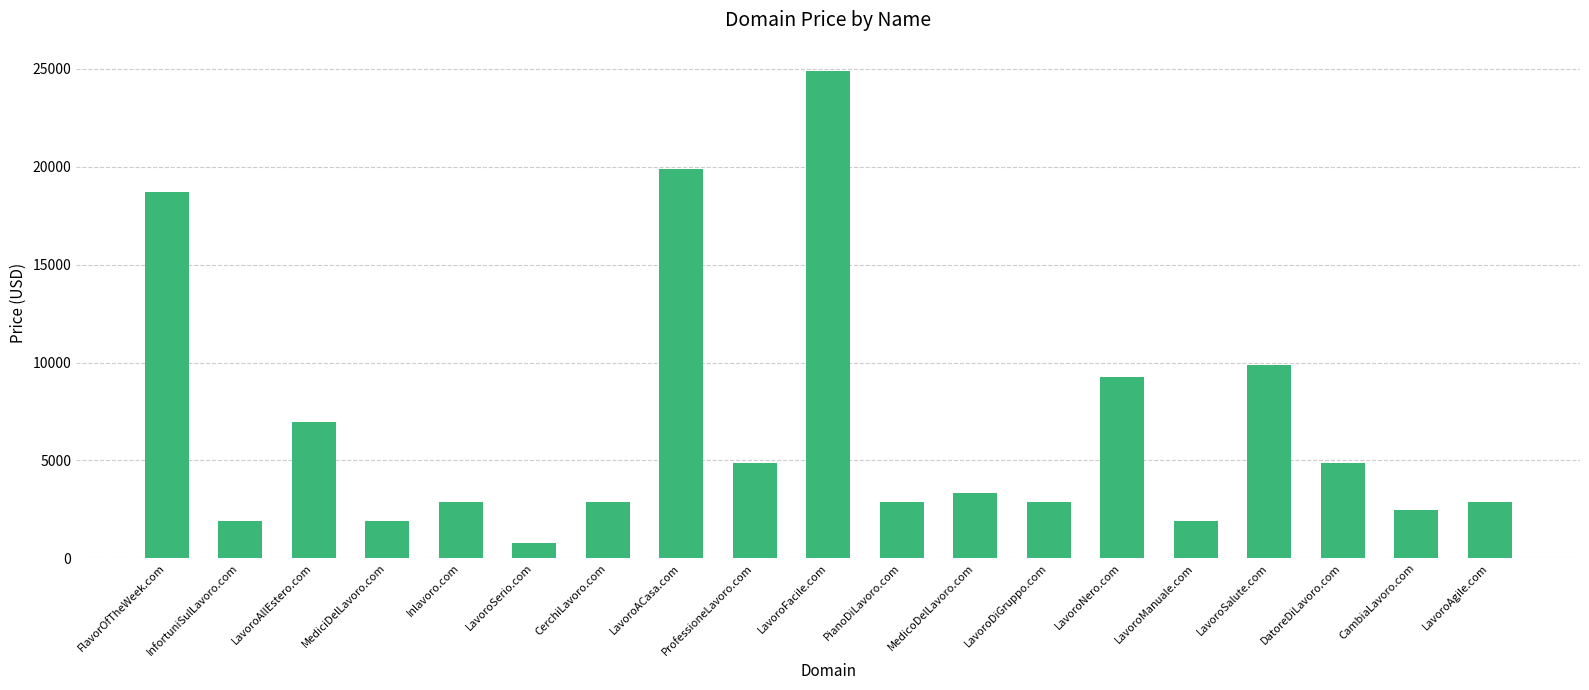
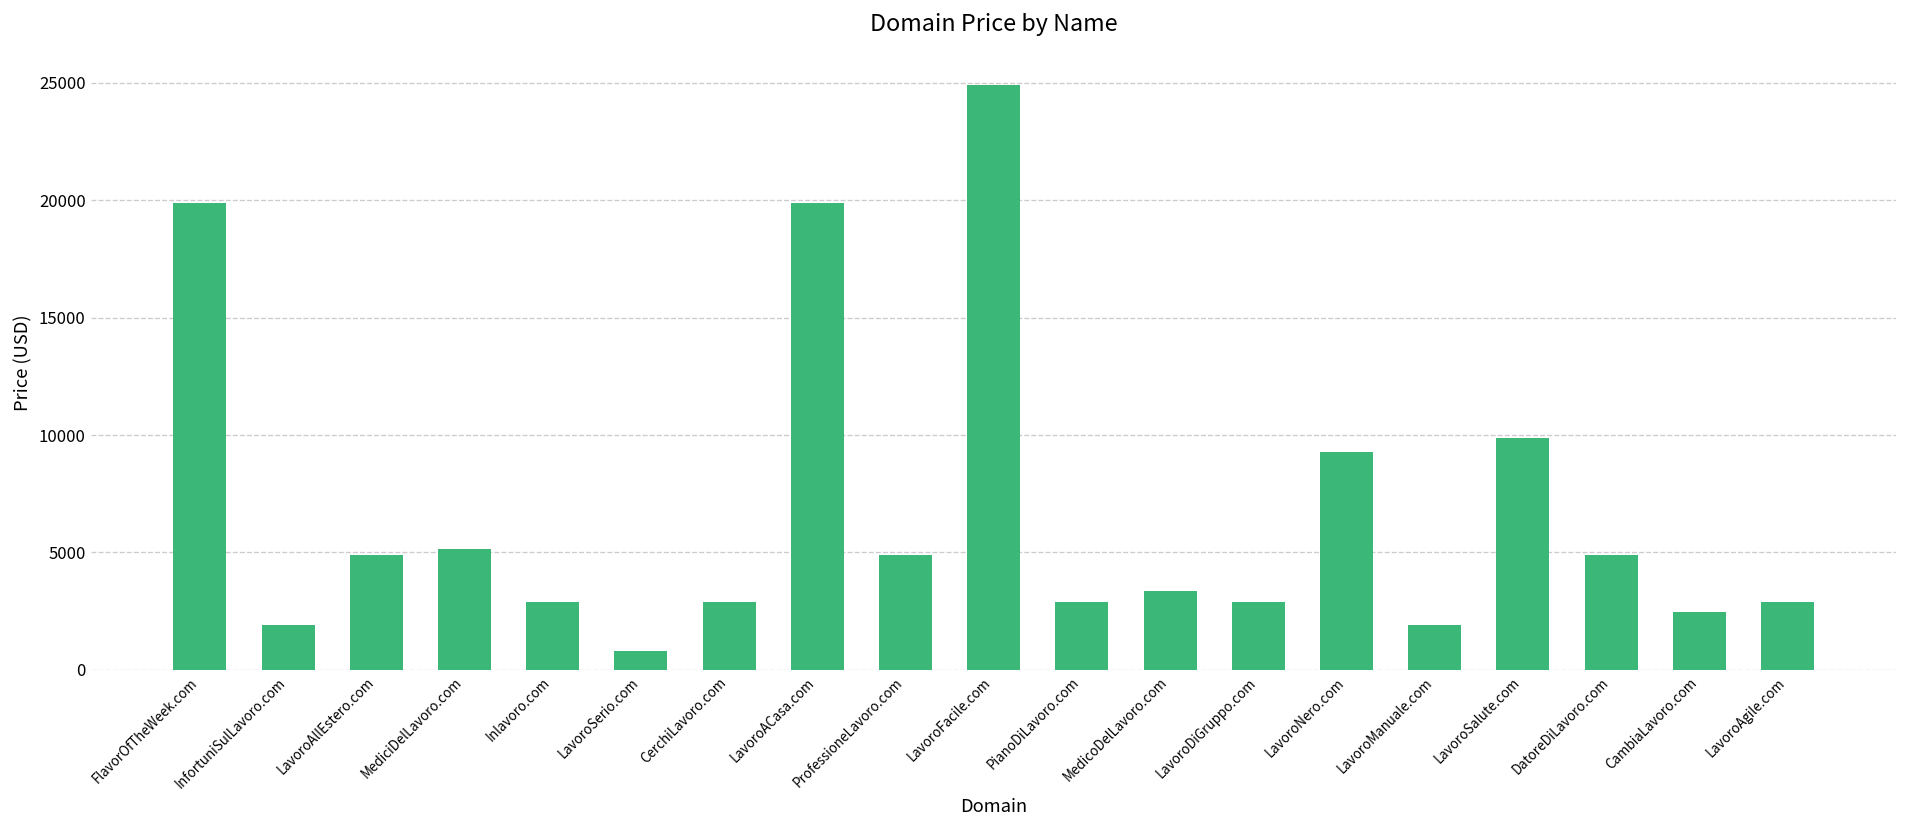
FlavorOfTheWeek.com: 18700 -> 19900
LavoroAllEstero.com: 6900 -> 4900
MediciDelLavoro.com: 1900 -> 5100
